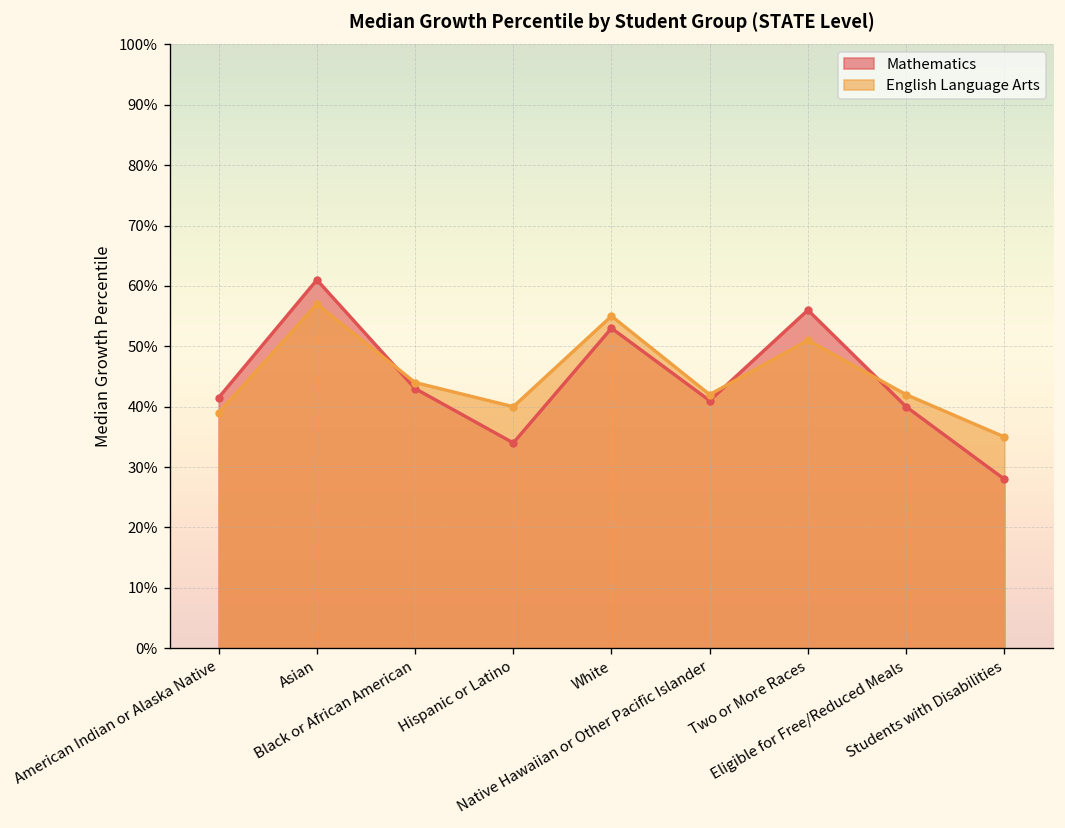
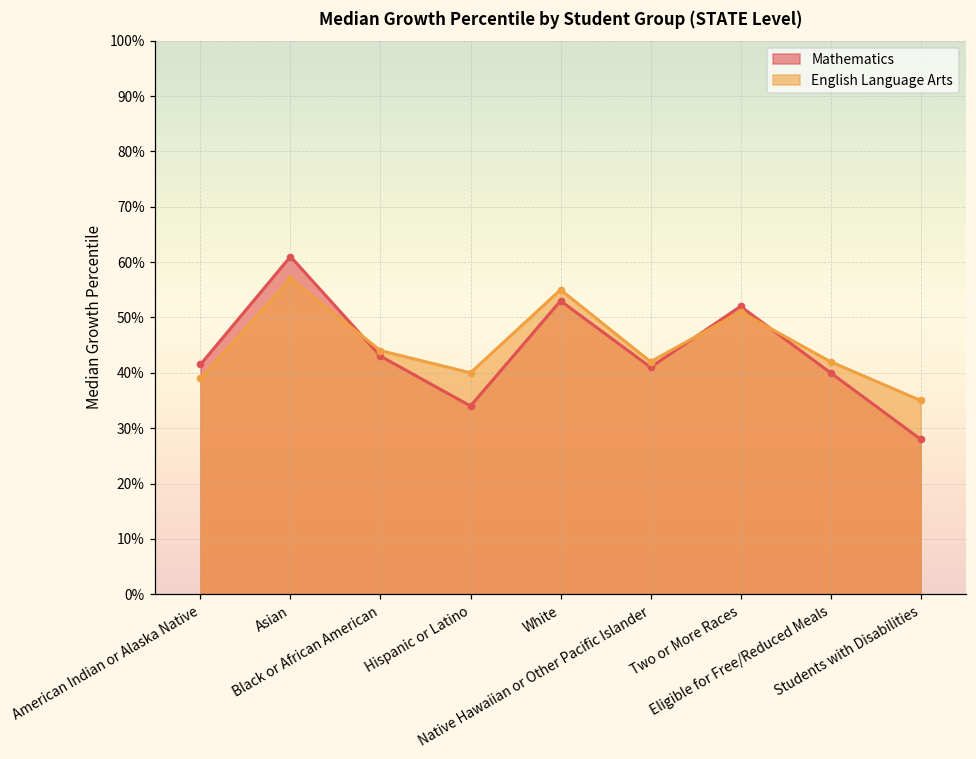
Mathematics, Two or More Races: 56% -> 52%
